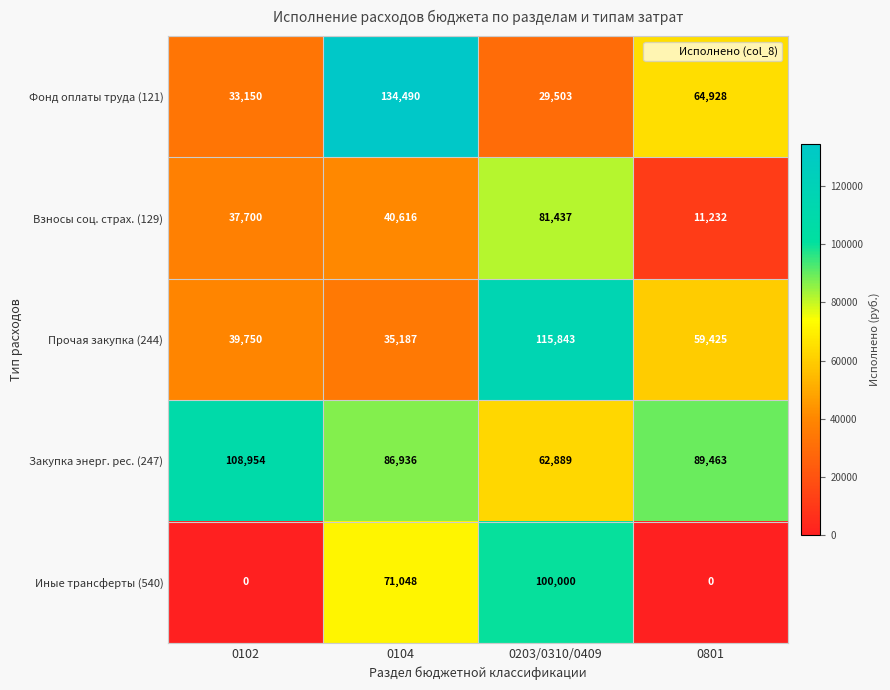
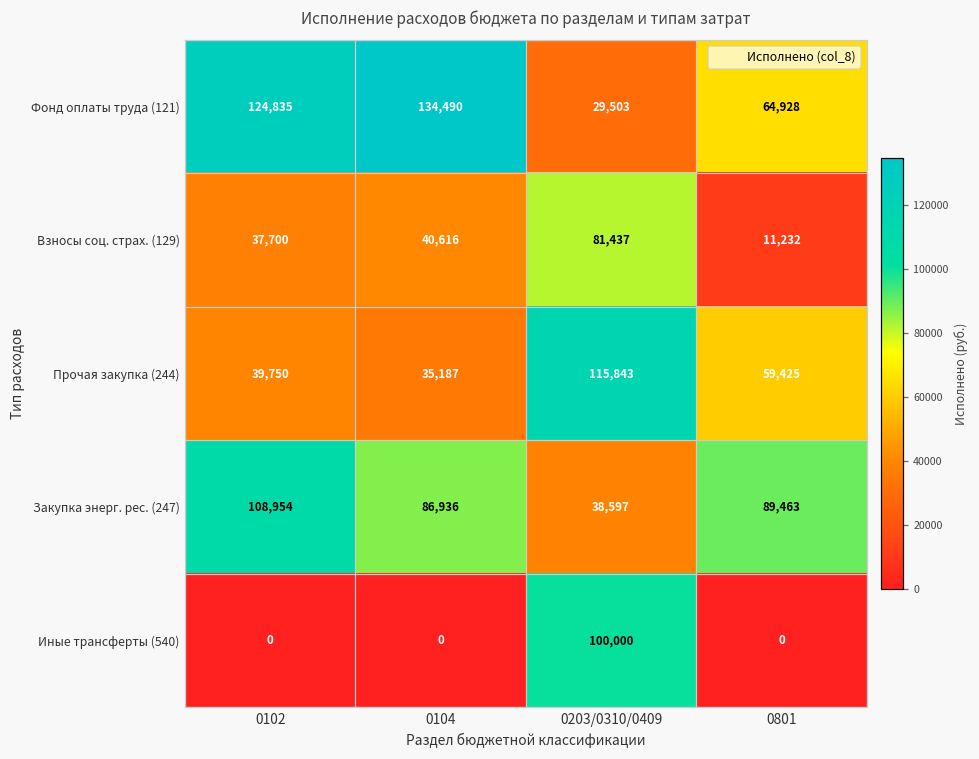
Фонд оплаты труда (121), 0102: 33,150 -> 124,835
Закупка энерг. рес. (247), 0203/0310/0409: 62,889 -> 38,597
Иные трансферты (540), 0104: 71,048 -> 0
